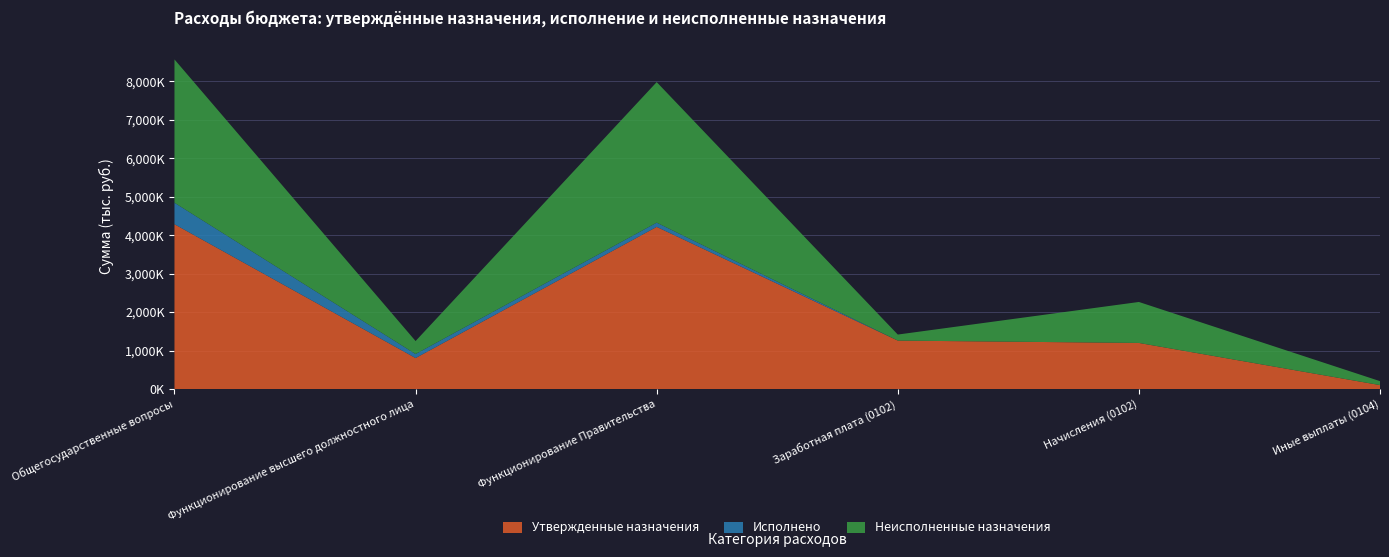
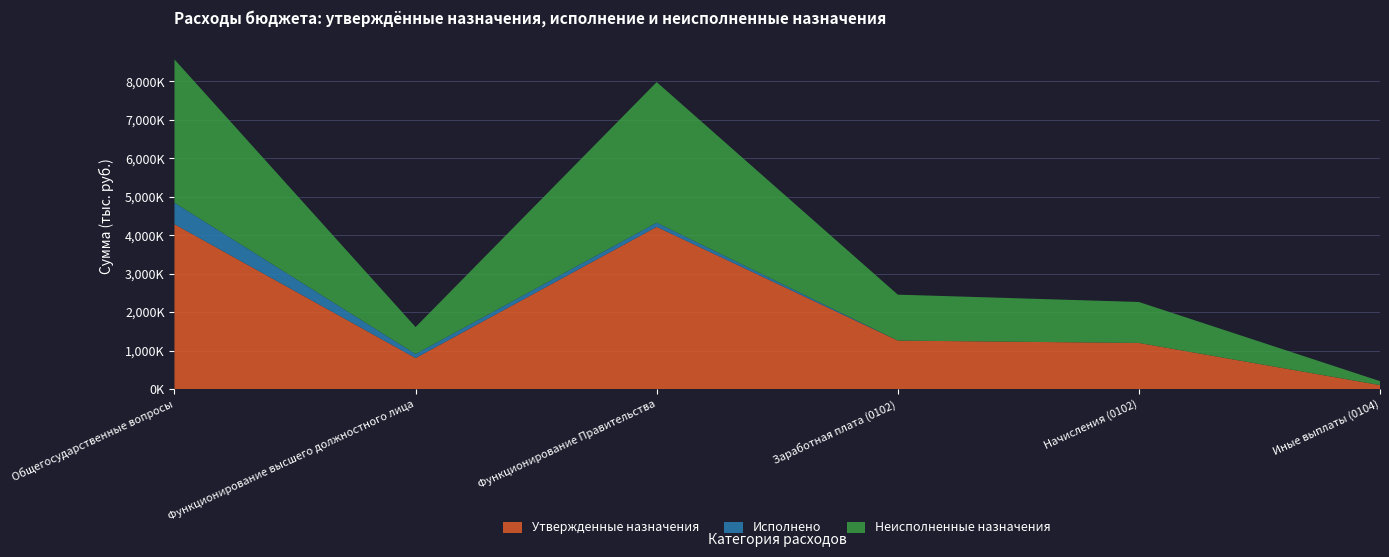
Неисполненные назначения, Функционирование высшего должностного лица: 300,000 -> 700,000
Неисполненные назначения, Заработная плата (0102): 200,000 -> 1,200,000
